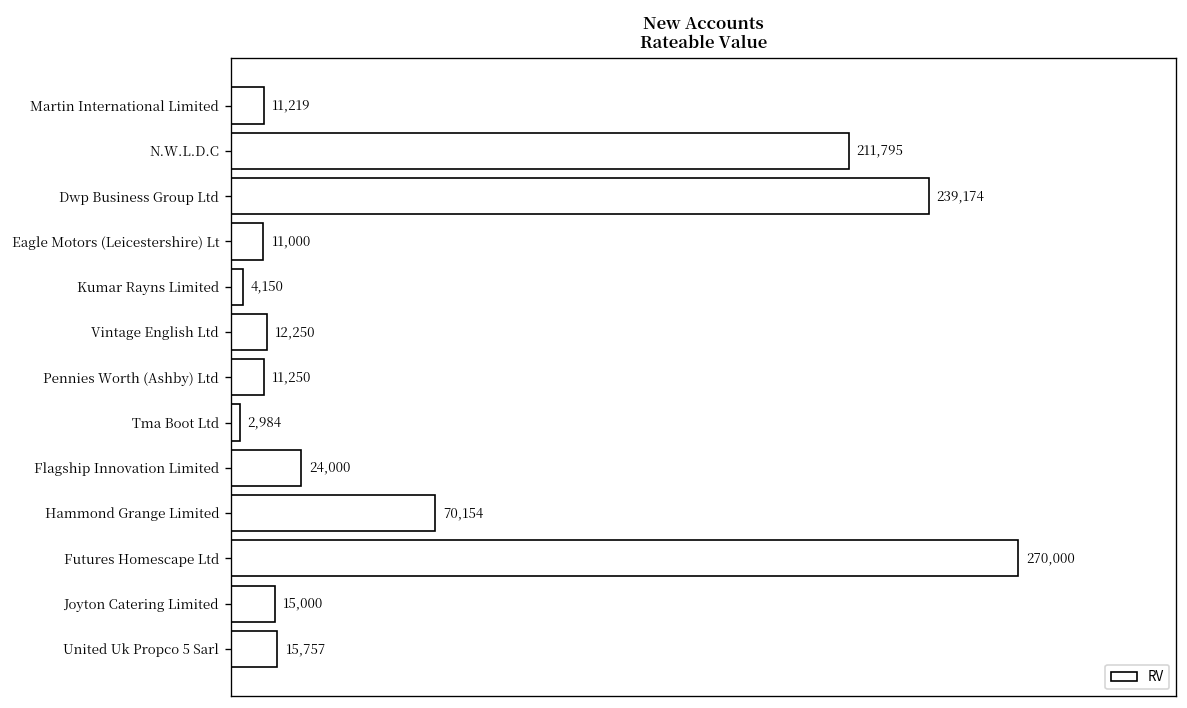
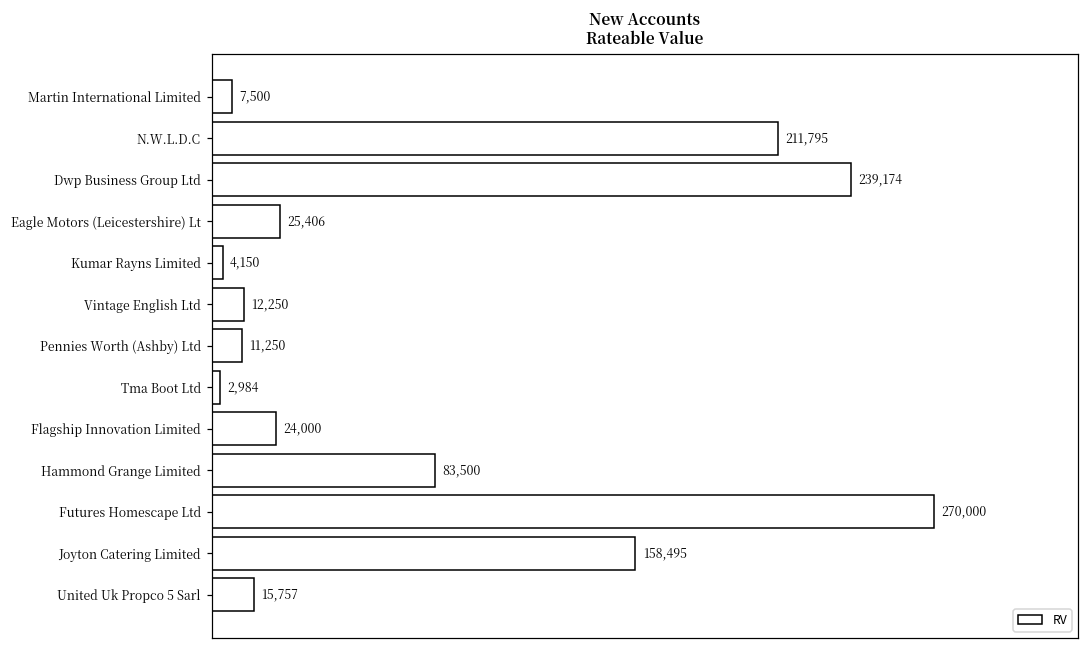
Martin International Limited: 11,219 -> 7,500
Eagle Motors (Leicestershire) Lt: 11,000 -> 25,406
Hammond Grange Limited: 70,154 -> 83,500
Joyton Catering Limited: 15,000 -> 158,495
